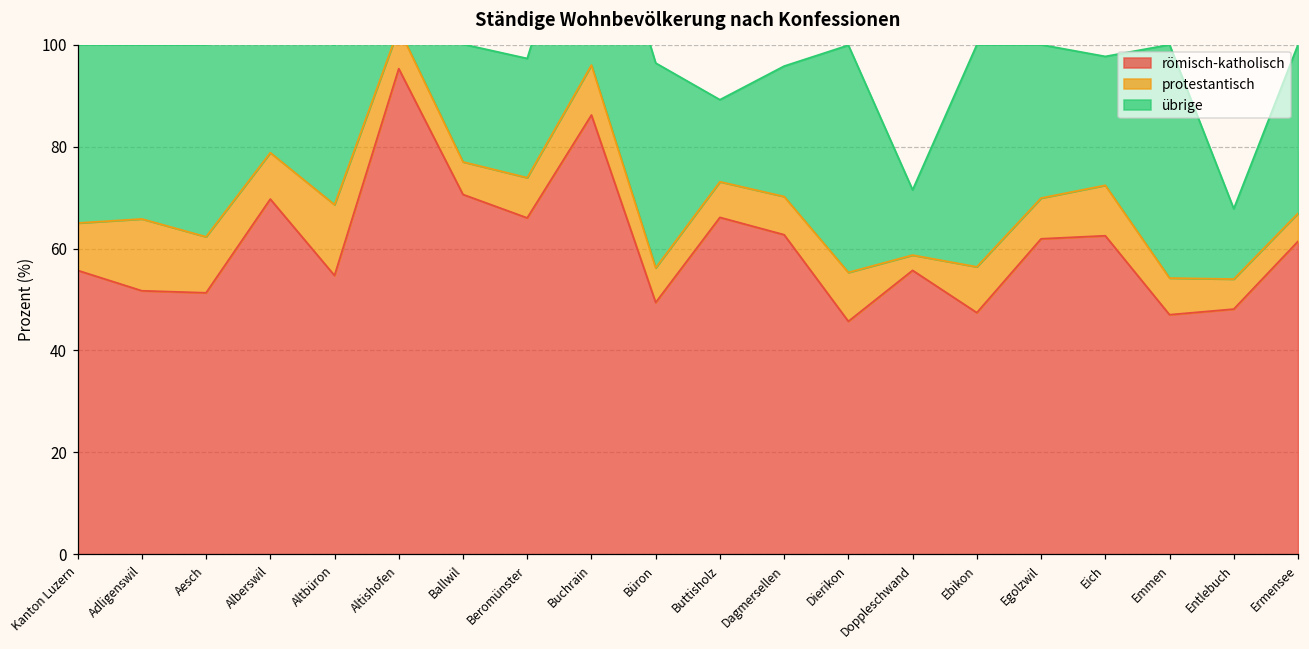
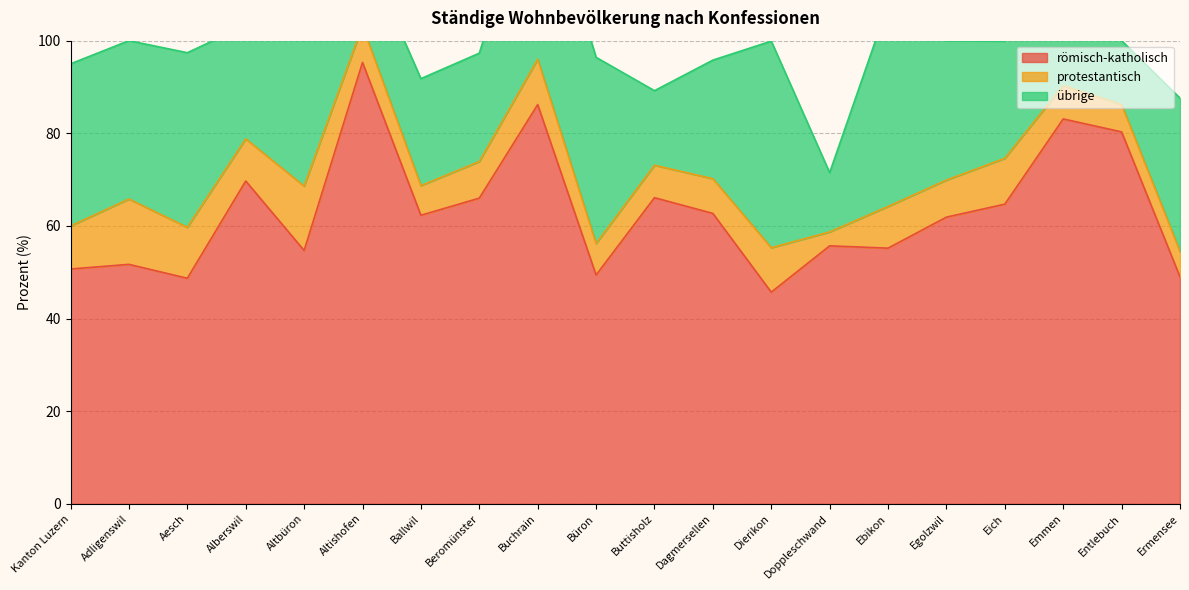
römisch-katholisch, Kanton Luzern: 56 -> 51
römisch-katholisch, Aesch: 51 -> 49
römisch-katholisch, Ballwil: 71 -> 62
römisch-katholisch, Ebikon: 47 -> 55
römisch-katholisch, Eich: 63 -> 65
römisch-katholisch, Emmen: 47 -> 83
römisch-katholisch, Entlebuch: 48 -> 80
römisch-katholisch, Ermensee: 61 -> 49
